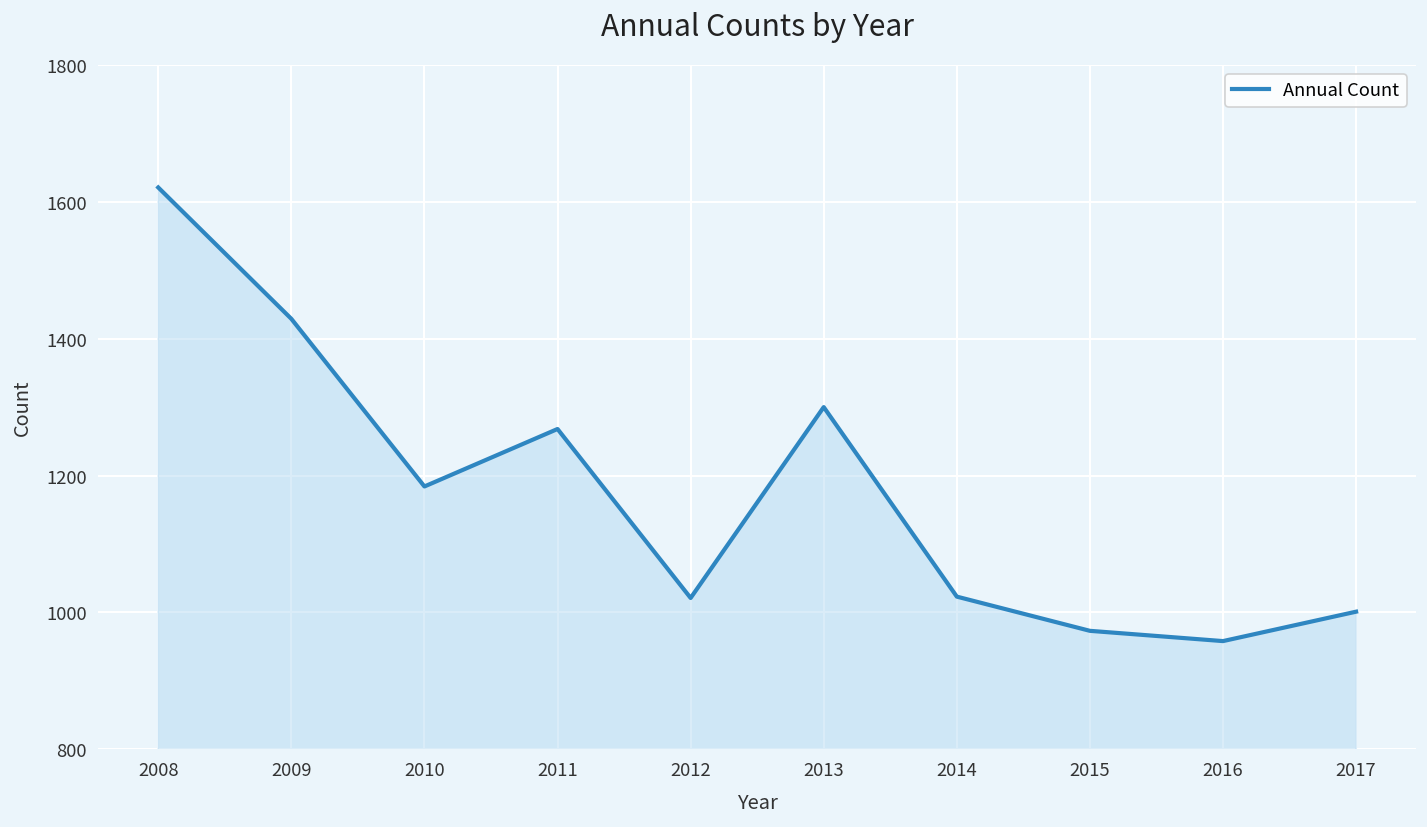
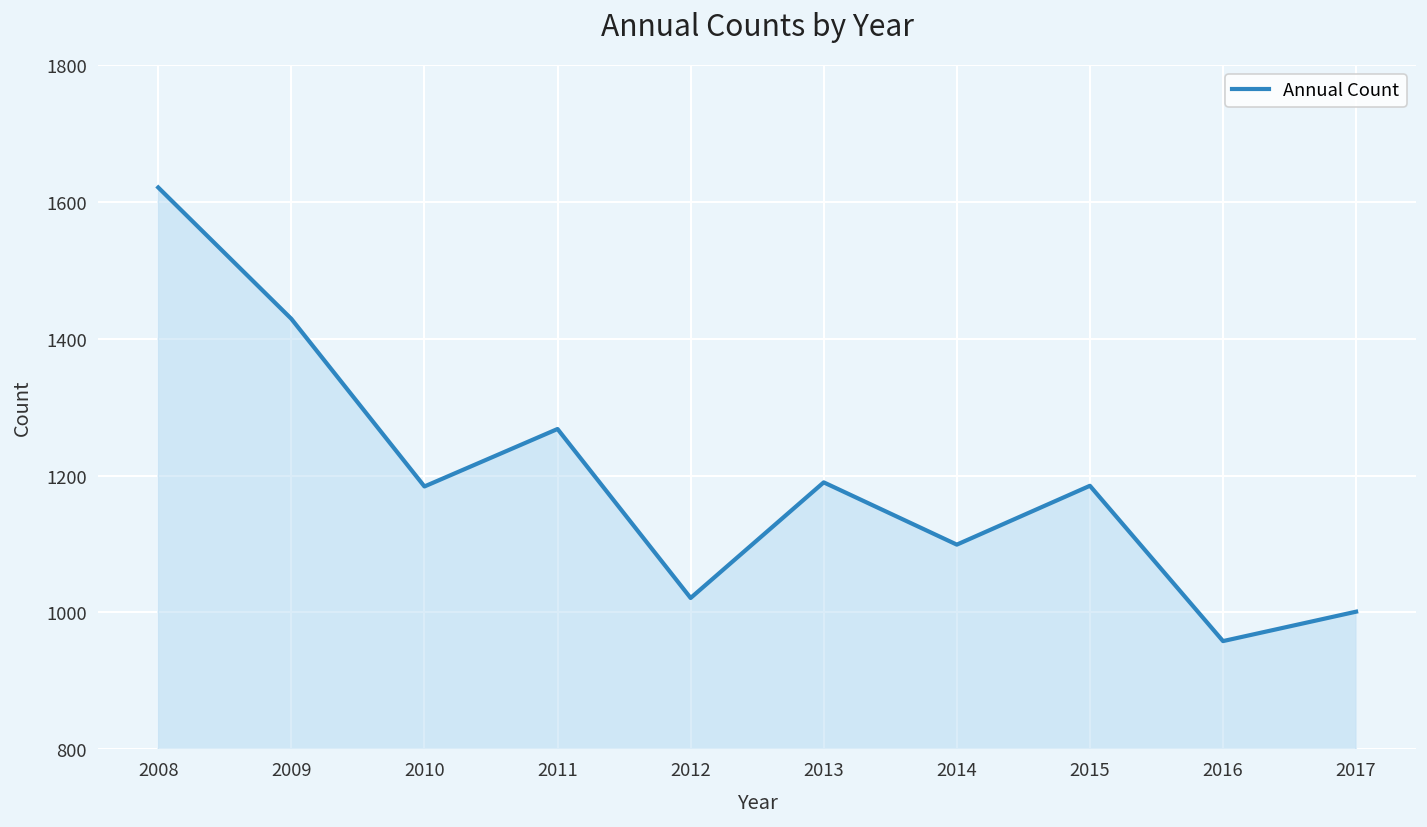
2013: 1300 -> 1190
2014: 1020 -> 1100
2015: 970 -> 1190
